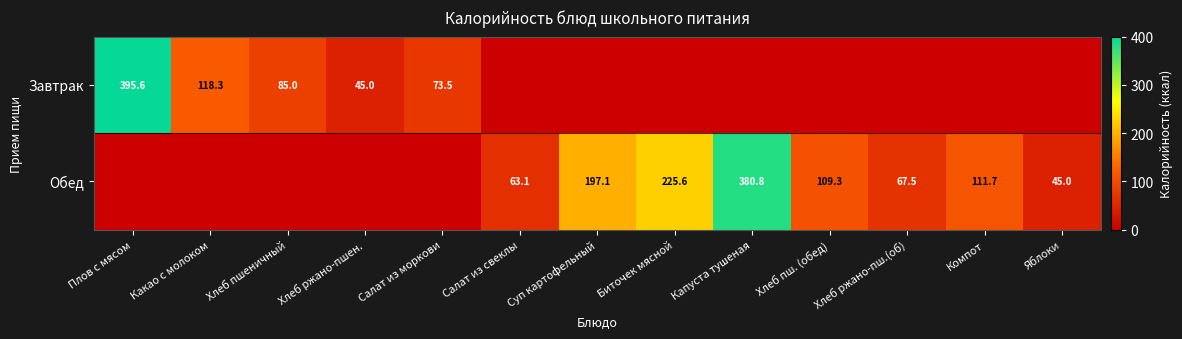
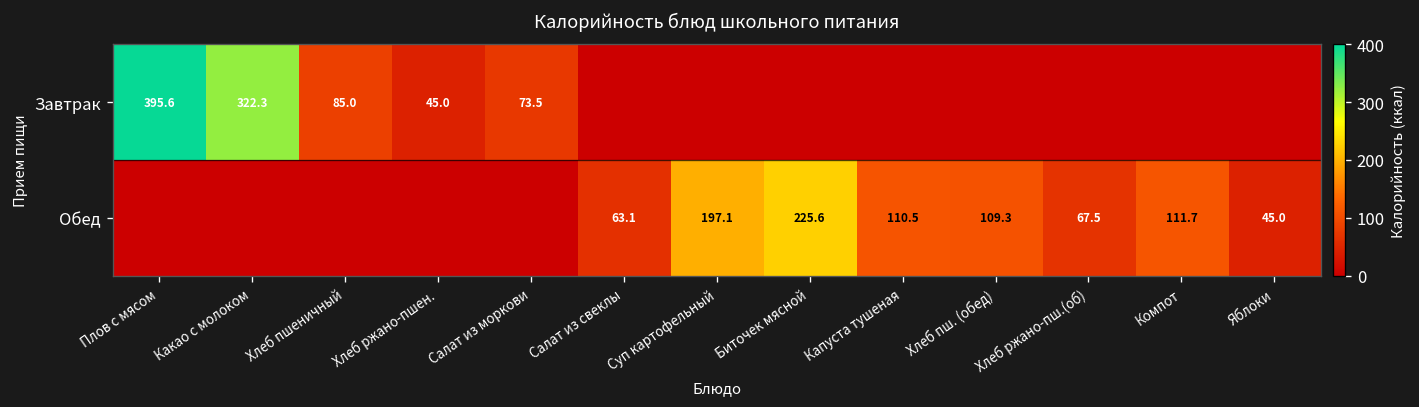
Завтрак, Какао с молоком: 118.3 -> 322.3
Обед, Капуста тушеная: 380.8 -> 110.5
